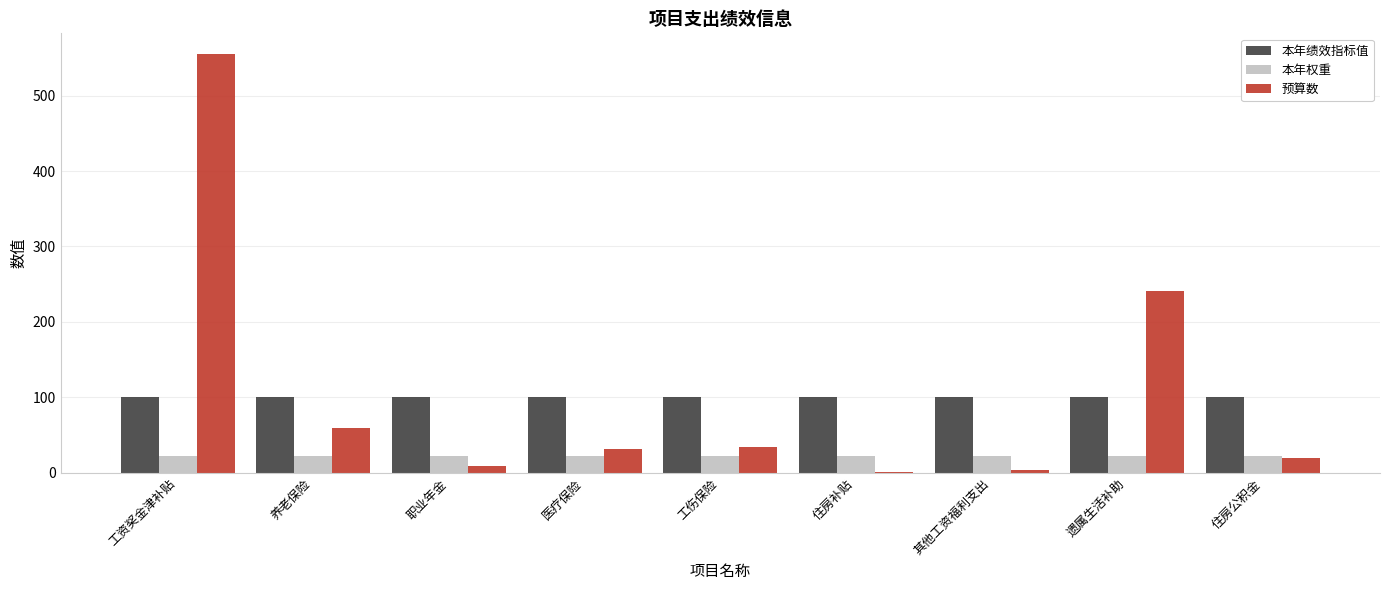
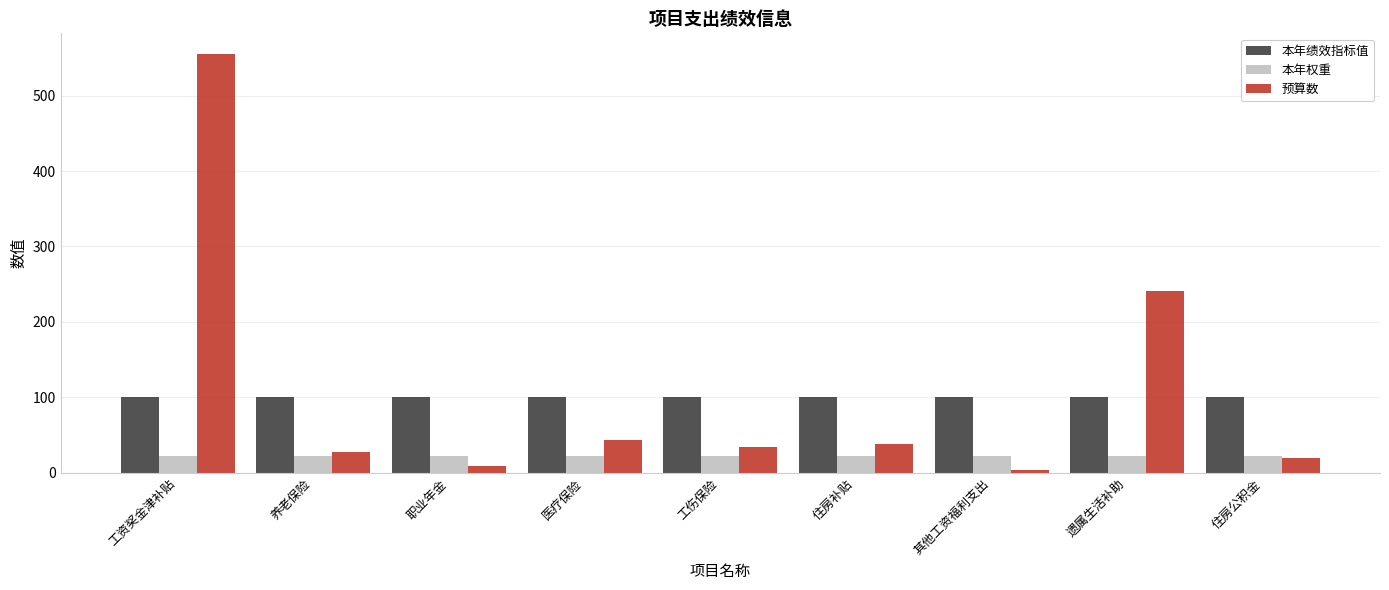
预算数, 养老保险: 60 -> 30
预算数, 医疗保险: 30 -> 40
预算数, 住房补贴: 0 -> 40
